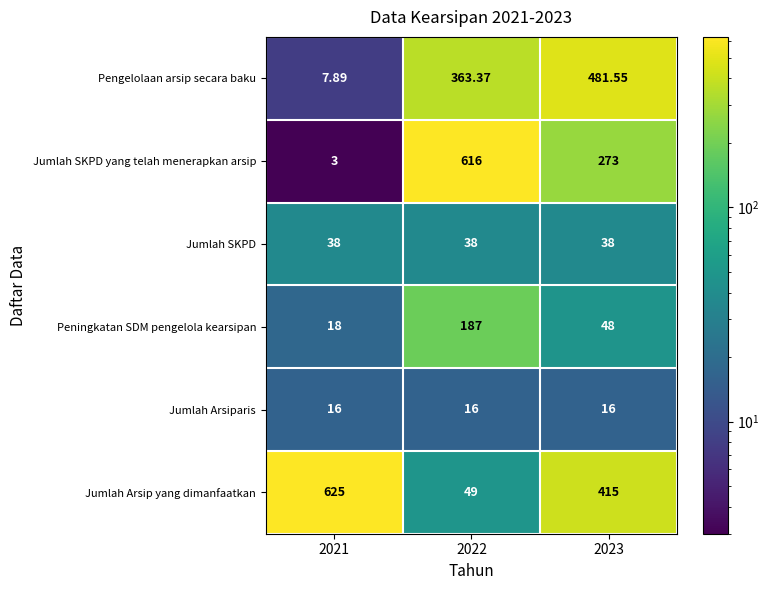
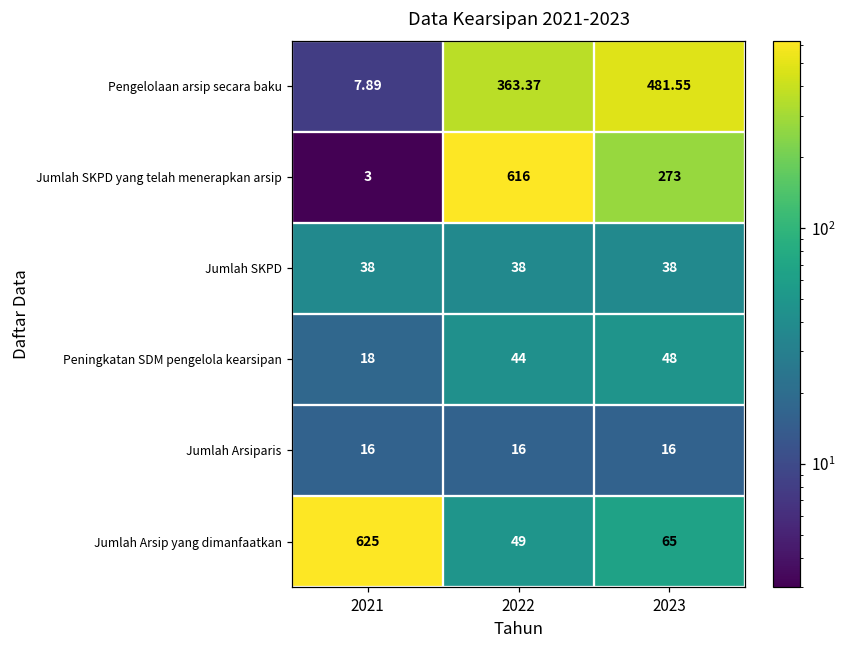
Peningkatan SDM pengelola kearsipan, 2022: 187 -> 44
Jumlah Arsip yang dimanfaatkan, 2023: 415 -> 65
